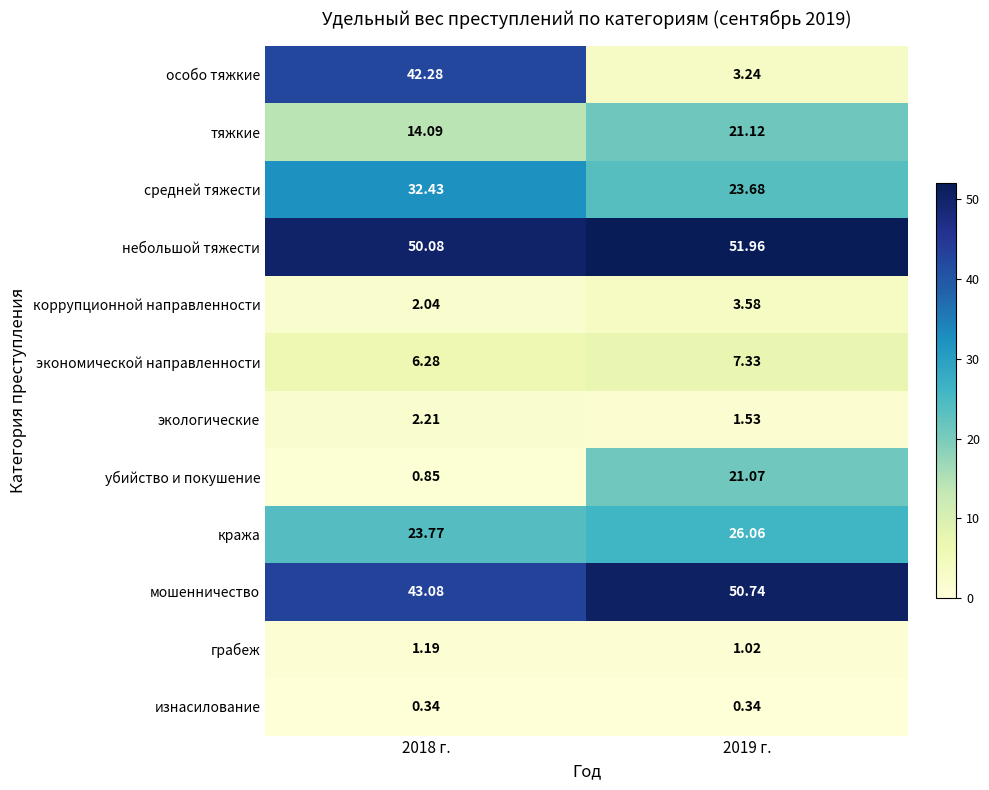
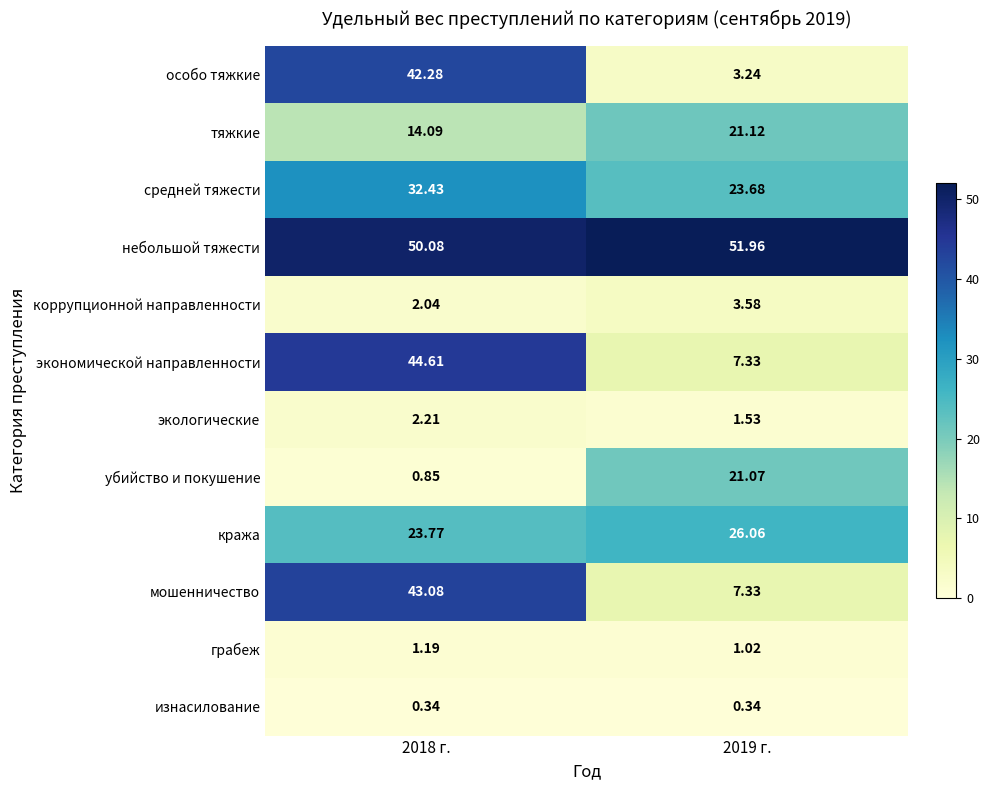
экономической направленности, 2018 г.: 6.28 -> 44.61
мошенничество, 2019 г.: 50.74 -> 7.33
